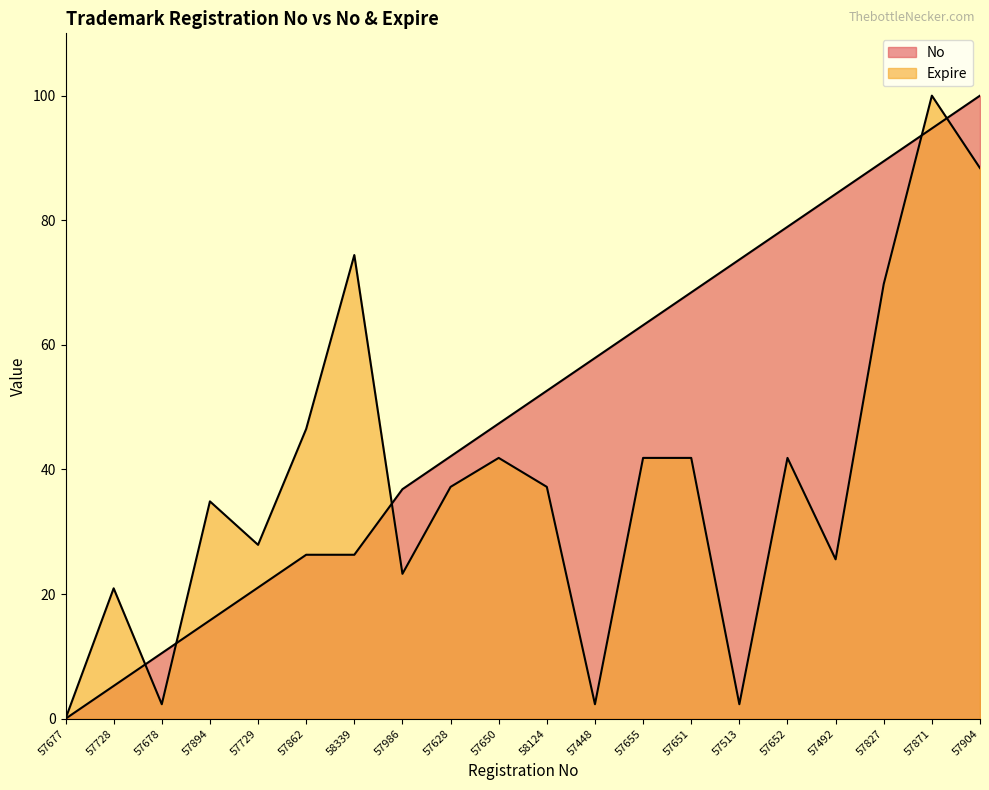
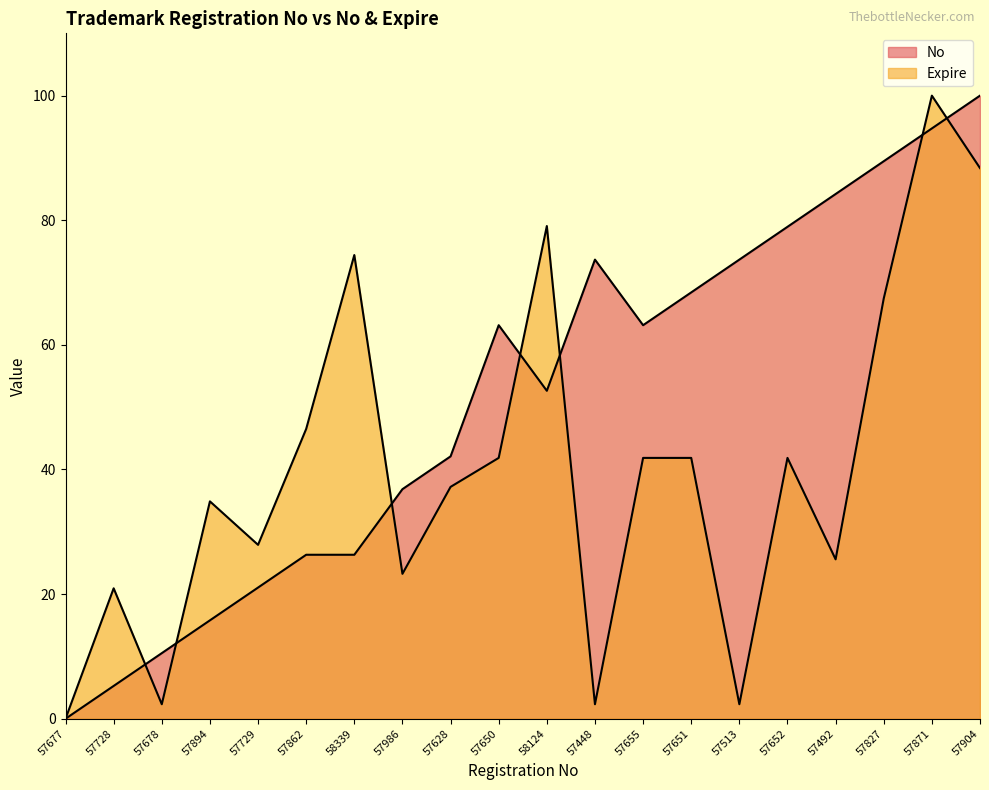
No, 57650: 47 -> 63
Expire, 58124: 37 -> 79
No, 57448: 58 -> 74
Expire, 57827: 70 -> 67
